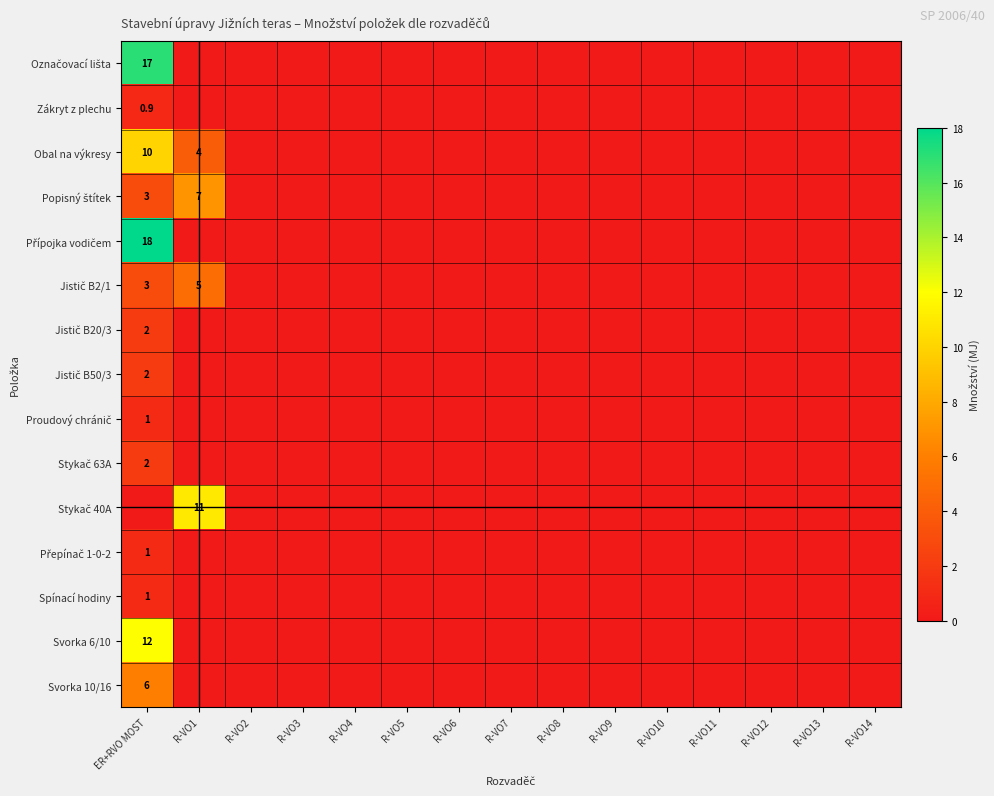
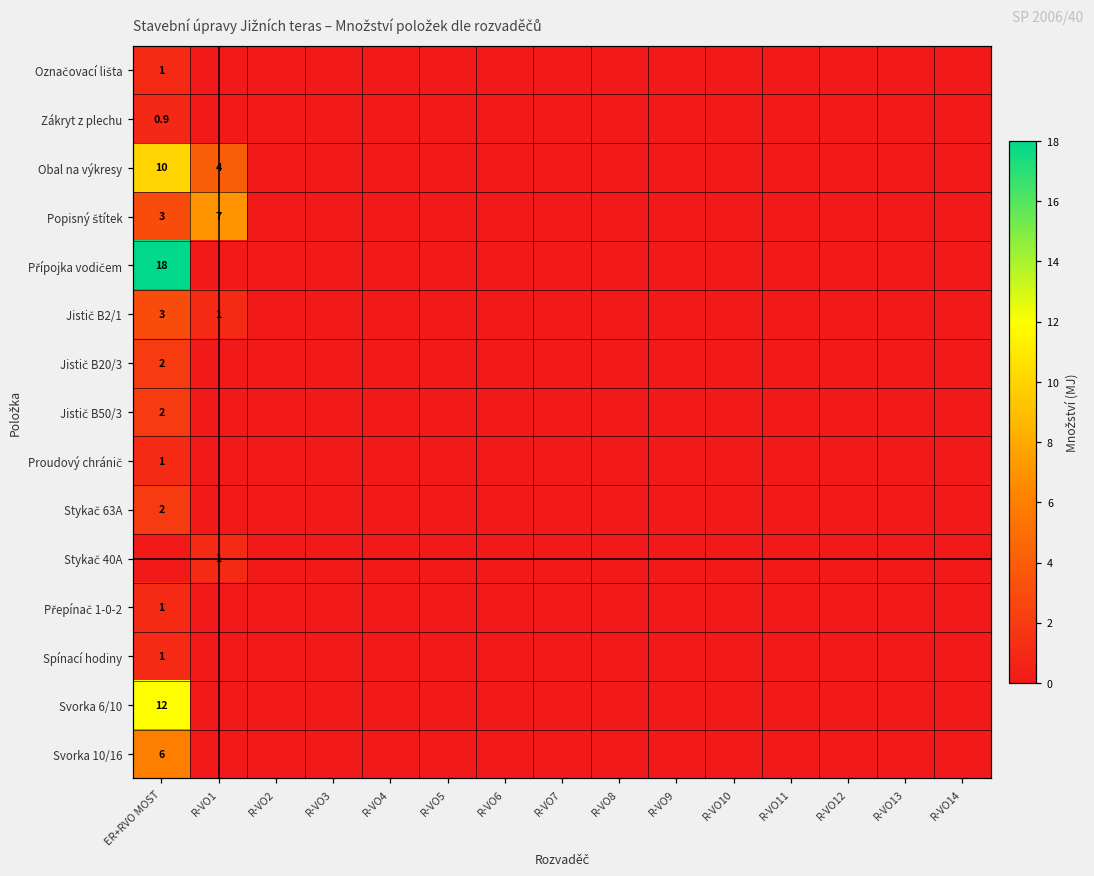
Označovací lišta, ER+RVO MOST: 17 -> 1
Jistič B2/1, R-VO1: 5 -> 1
Stykač 40A, R-VO1: 11 -> 1
